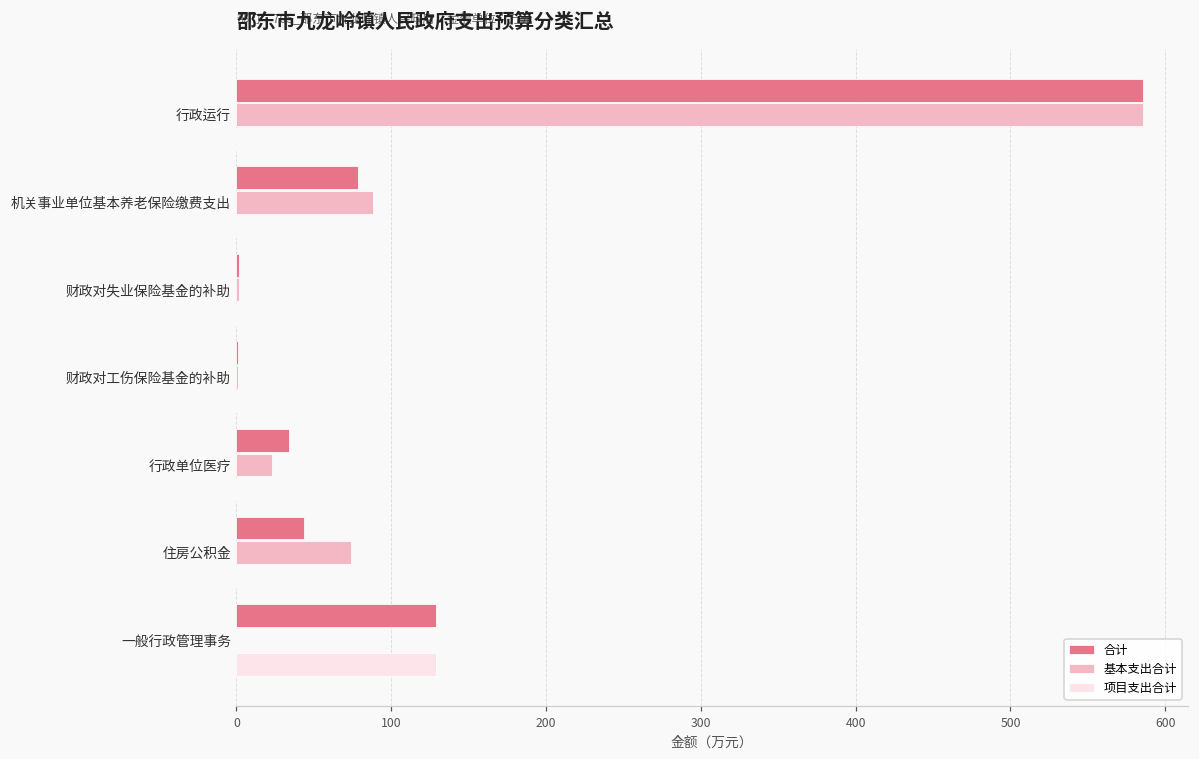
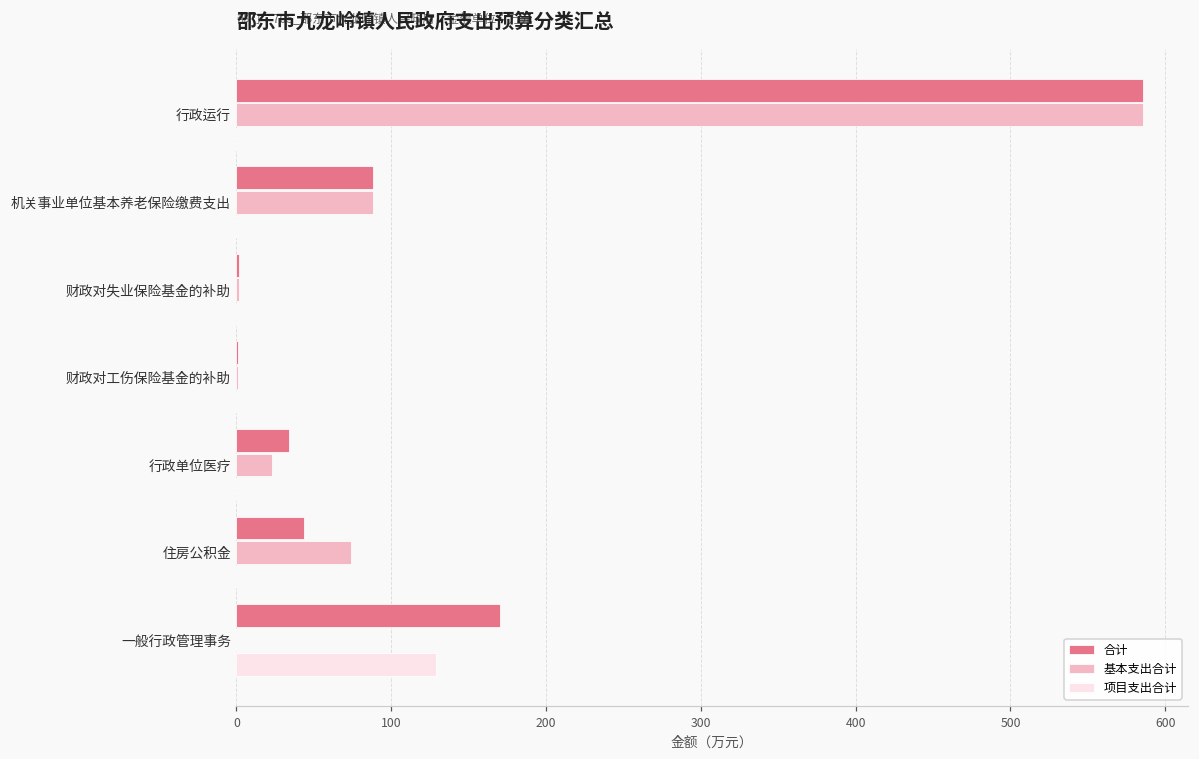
合计, 机关事业单位基本养老保险缴费支出: 79 -> 88
合计, 一般行政管理事务: 129 -> 170
